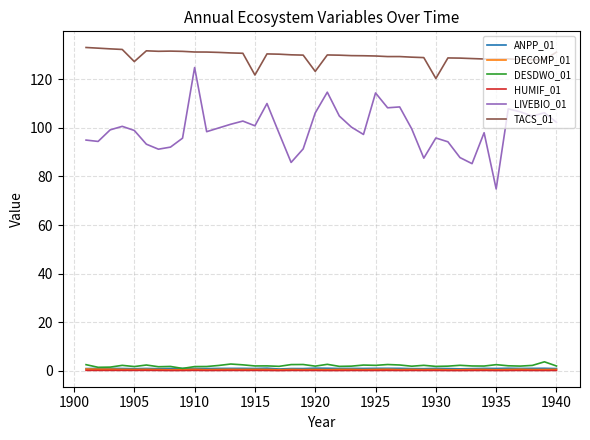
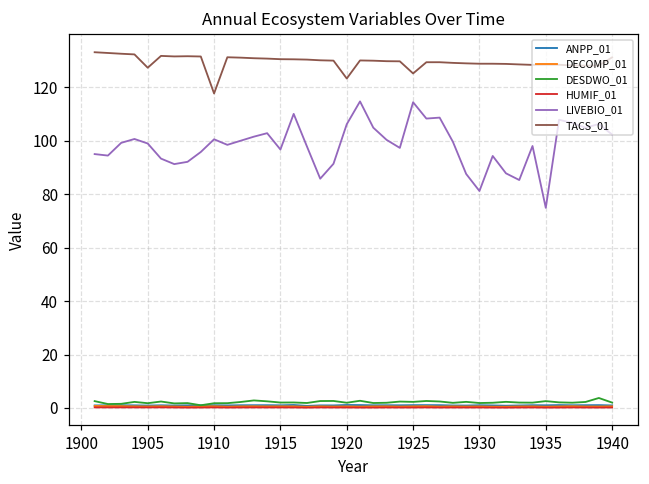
LIVEBIO_01, 1910: 125 -> 100
TACS_01, 1910: 131 -> 118
LIVEBIO_01, 1915: 101 -> 97
TACS_01, 1915: 122 -> 130
TACS_01, 1925: 130 -> 125
LIVEBIO_01, 1930: 96 -> 81
TACS_01, 1930: 120 -> 129
